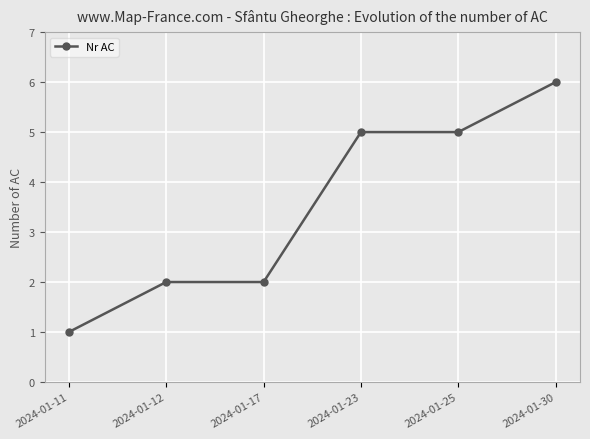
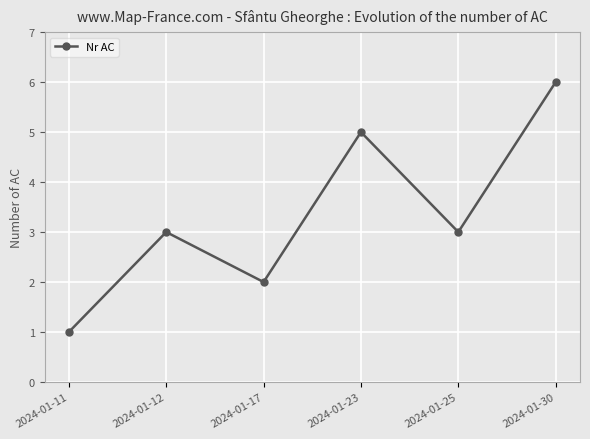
2024-01-12: 2 -> 3
2024-01-25: 5 -> 3
